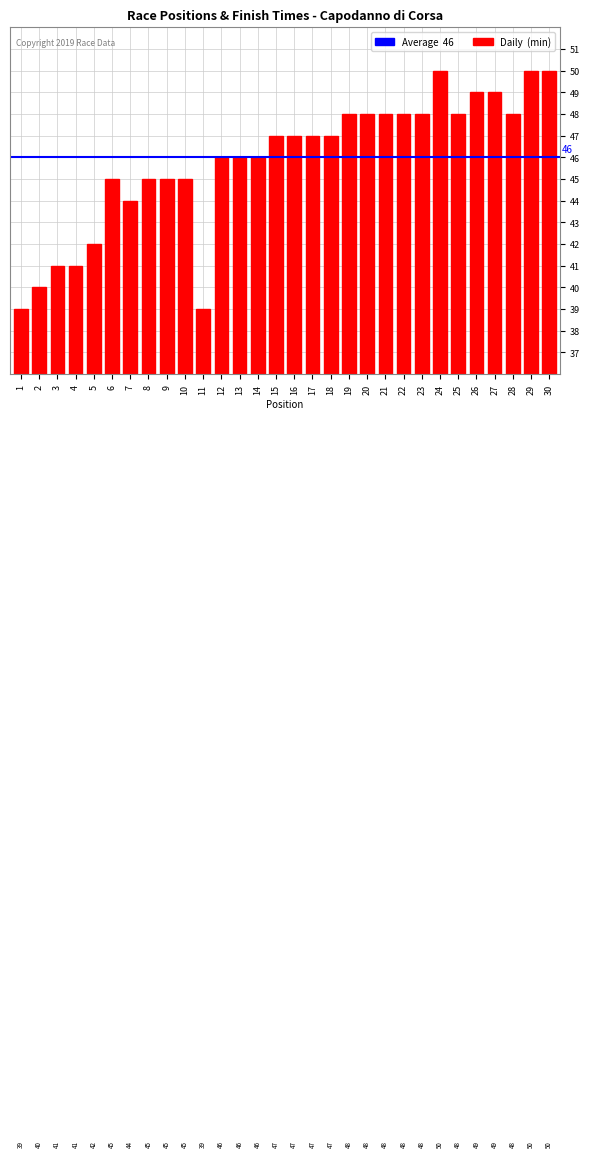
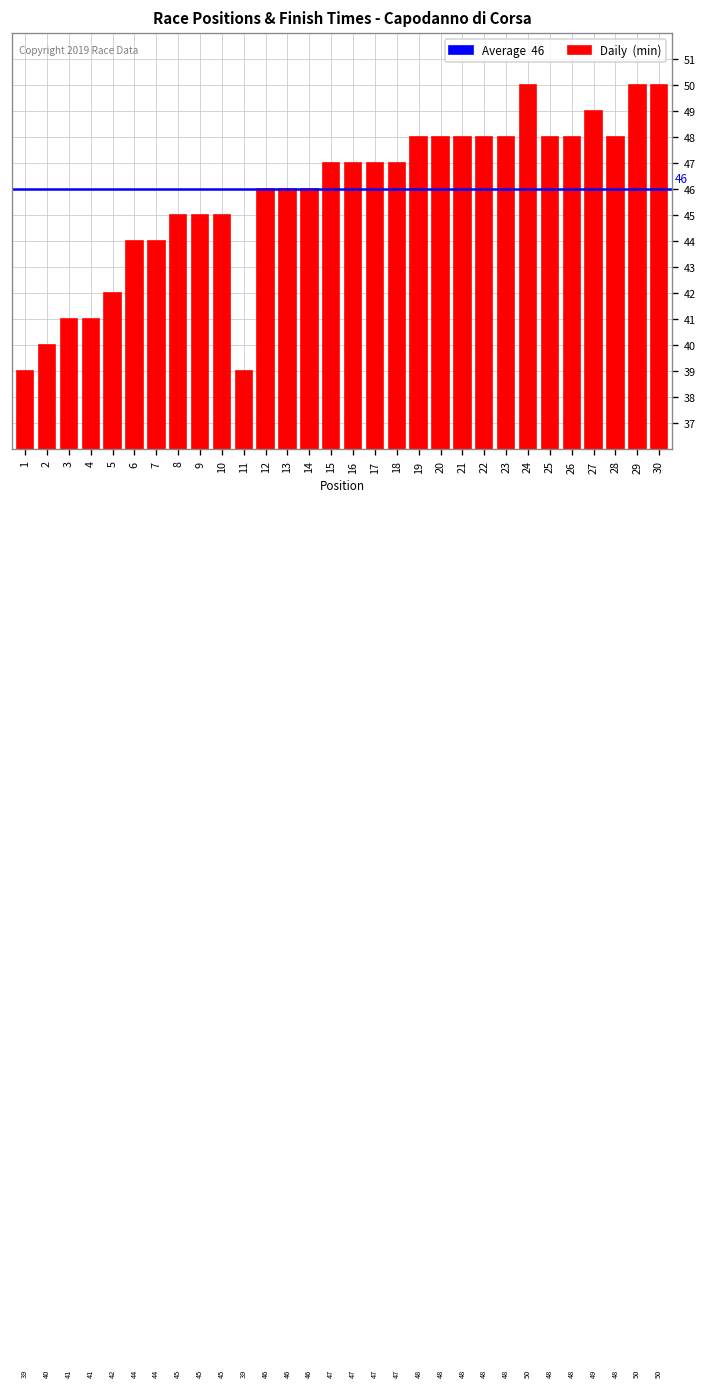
6: 45 -> 44
26: 49 -> 48
